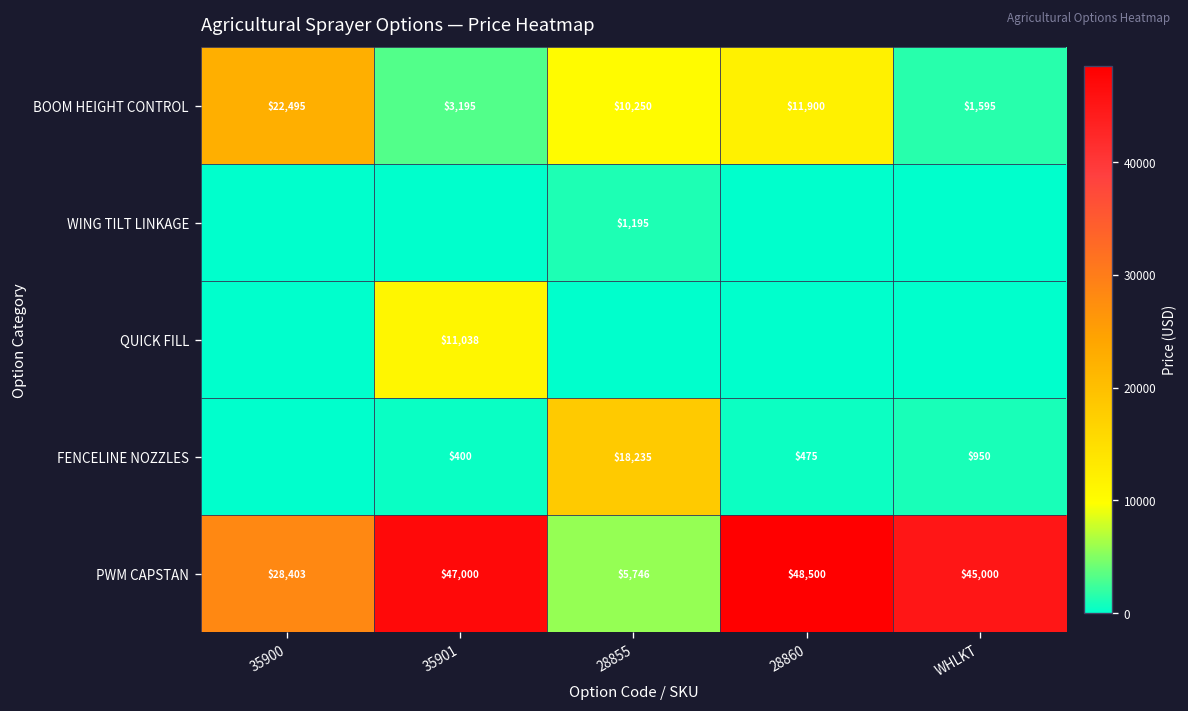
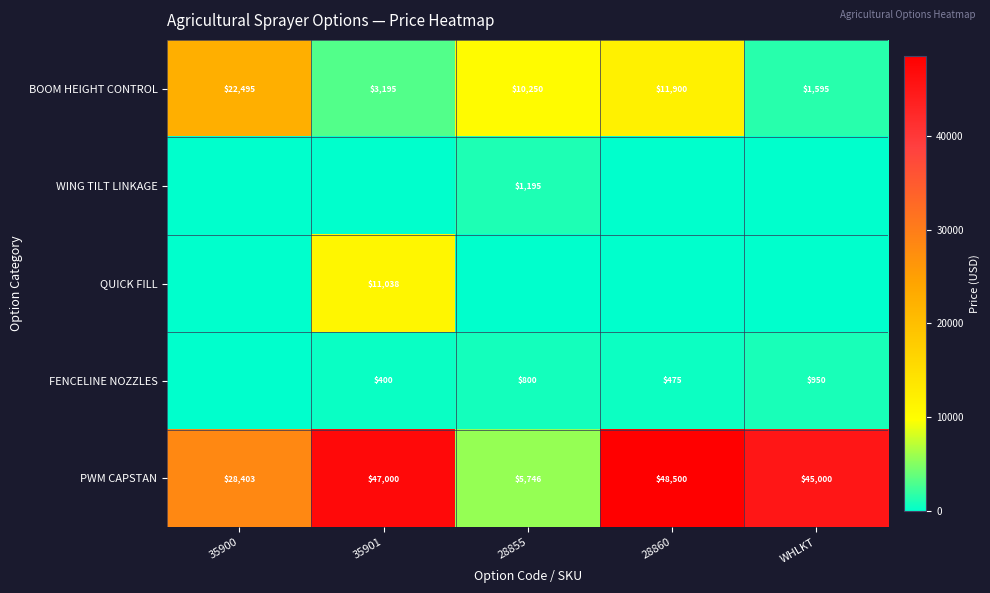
FENCELINE NOZZLES, 28855: $18,235 -> $800
